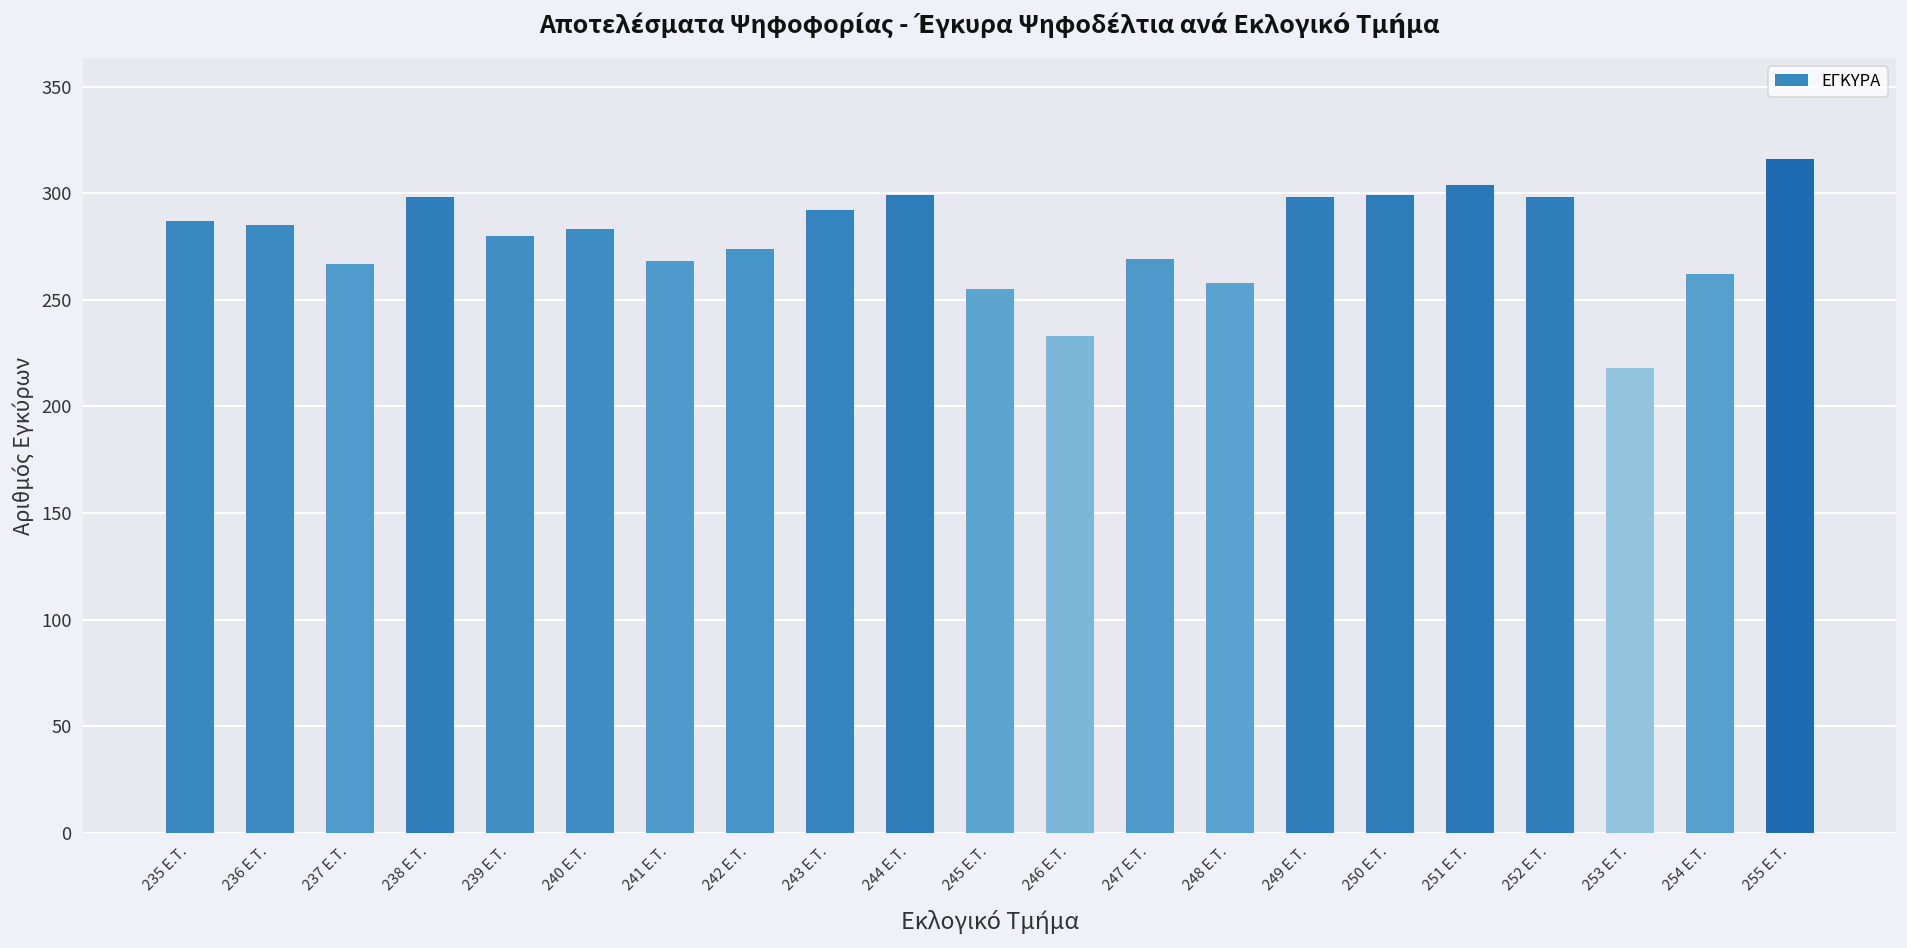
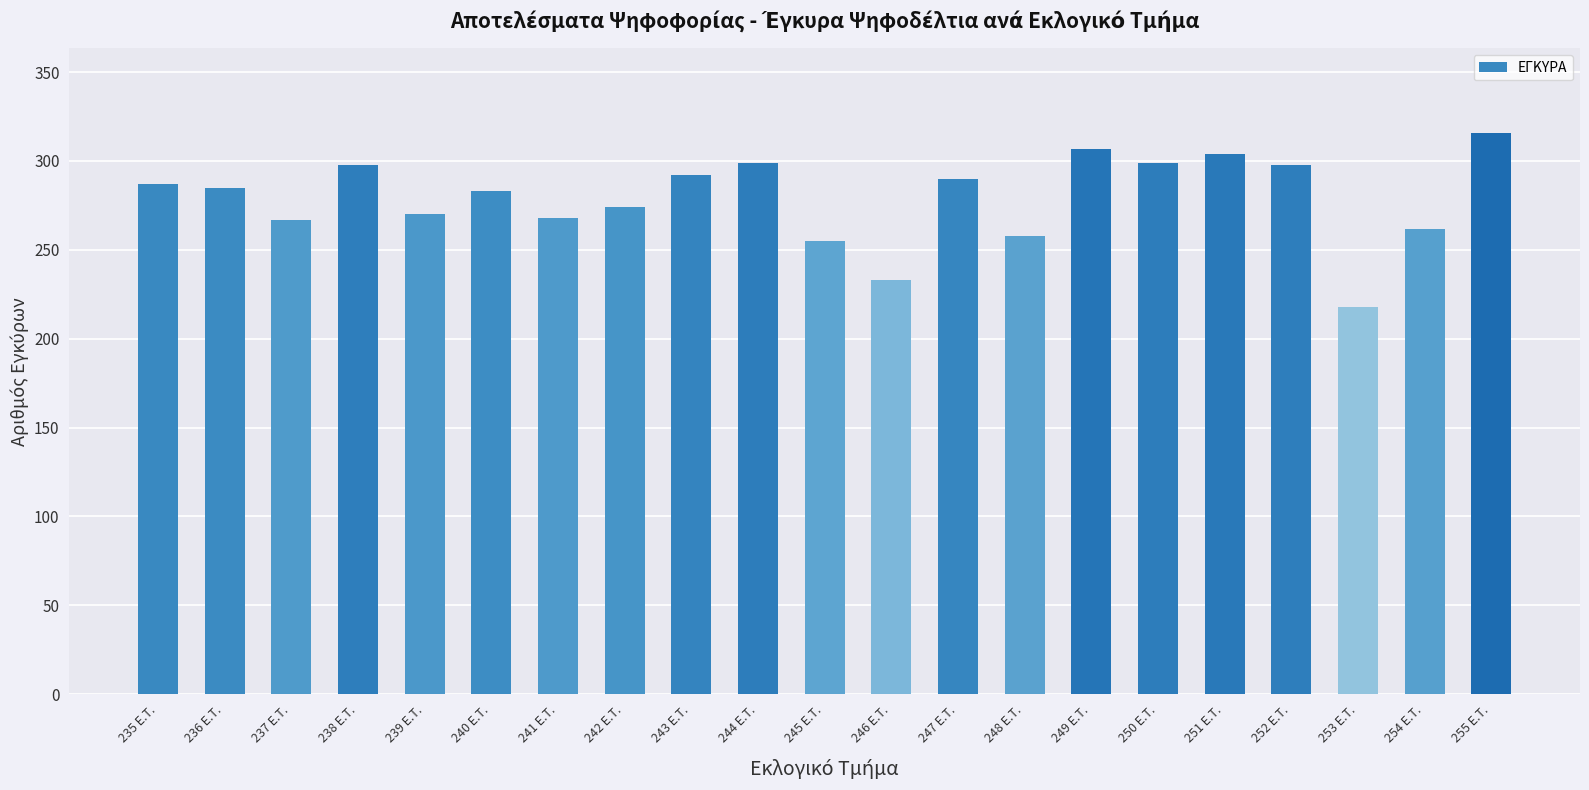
239 E.T.: 280 -> 270
247 E.T.: 269 -> 290
249 E.T.: 298 -> 307
